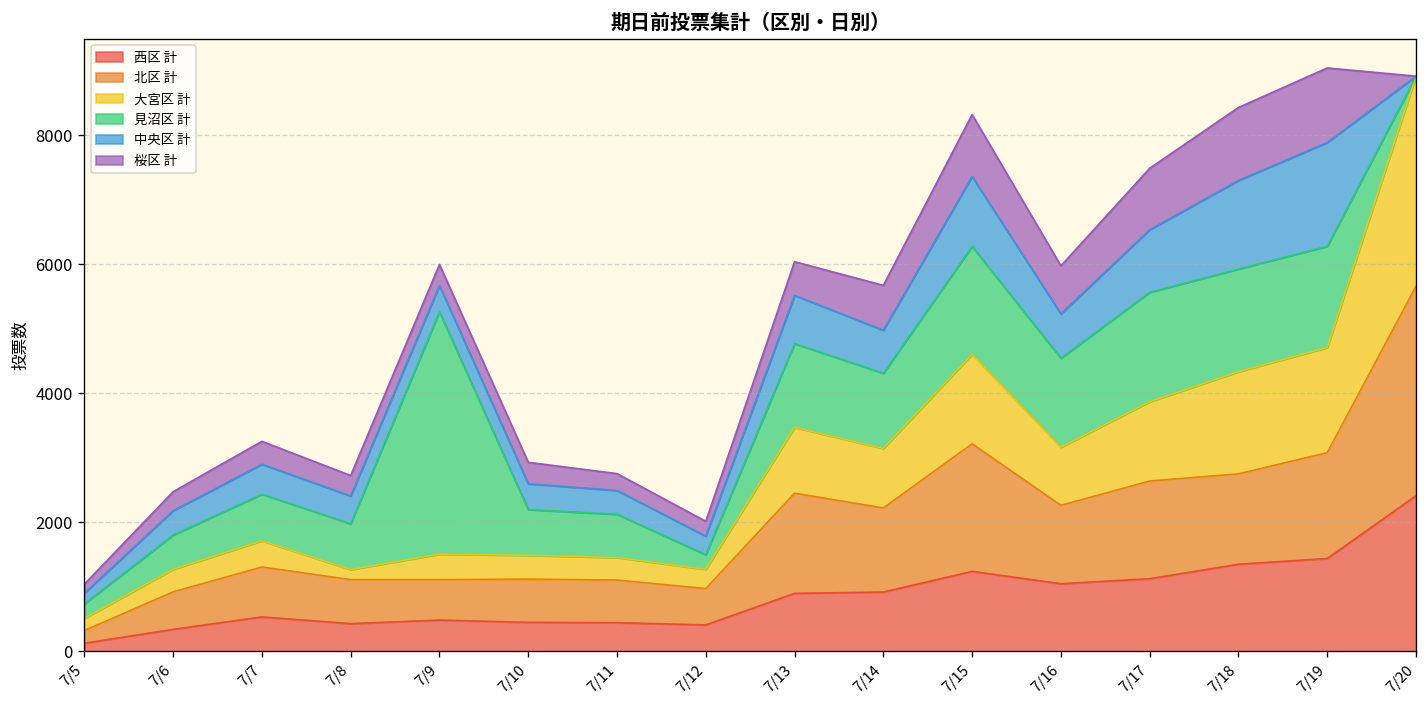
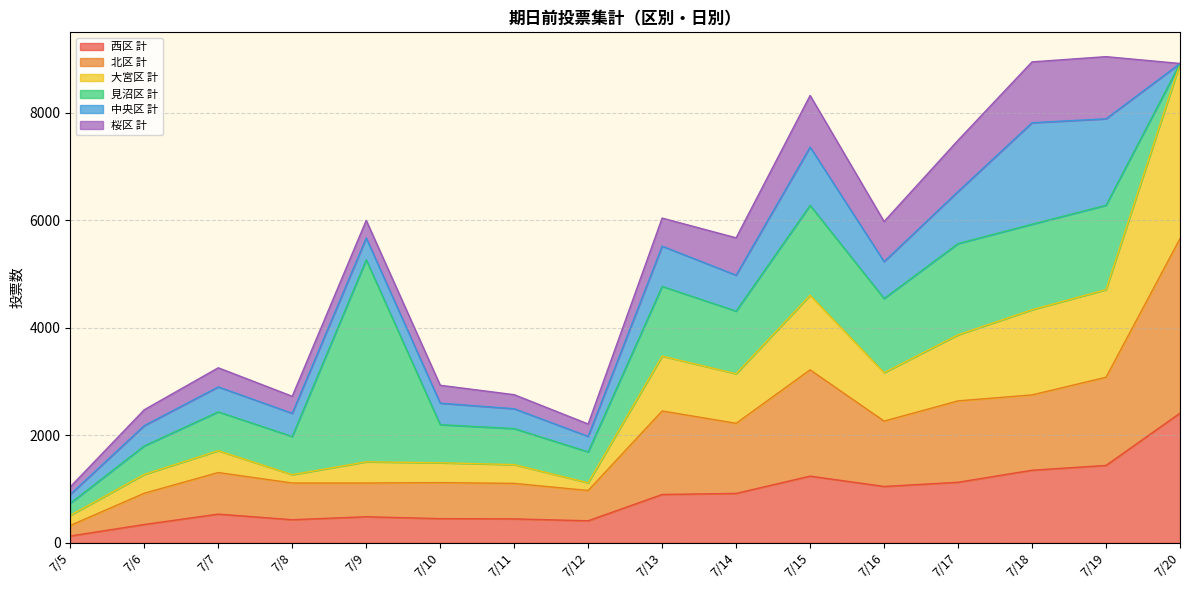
大宮区 計, 7/12: 300 -> 100
見沼区 計, 7/12: 200 -> 600
中央区 計, 7/18: 1400 -> 1900
